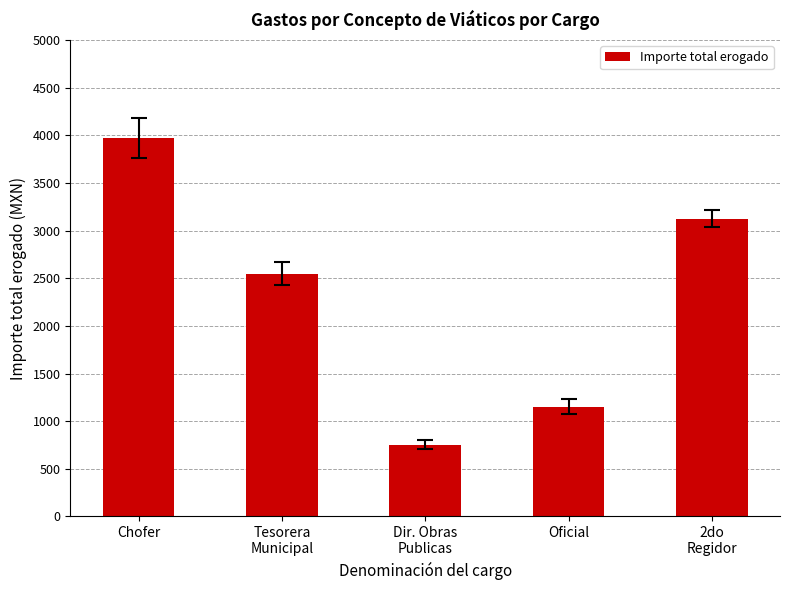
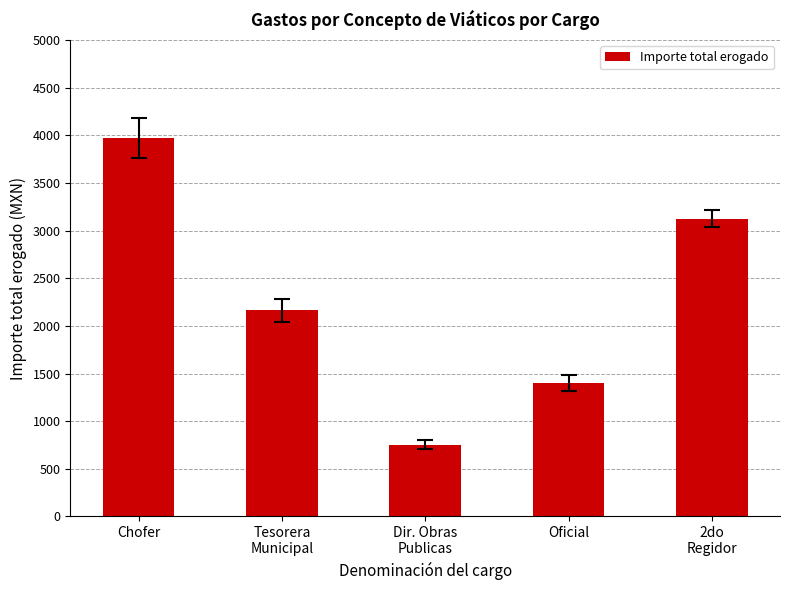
Importe total erogado, Tesorera Municipal: 2500 -> 2200
Importe total erogado, Oficial: 1200 -> 1400
